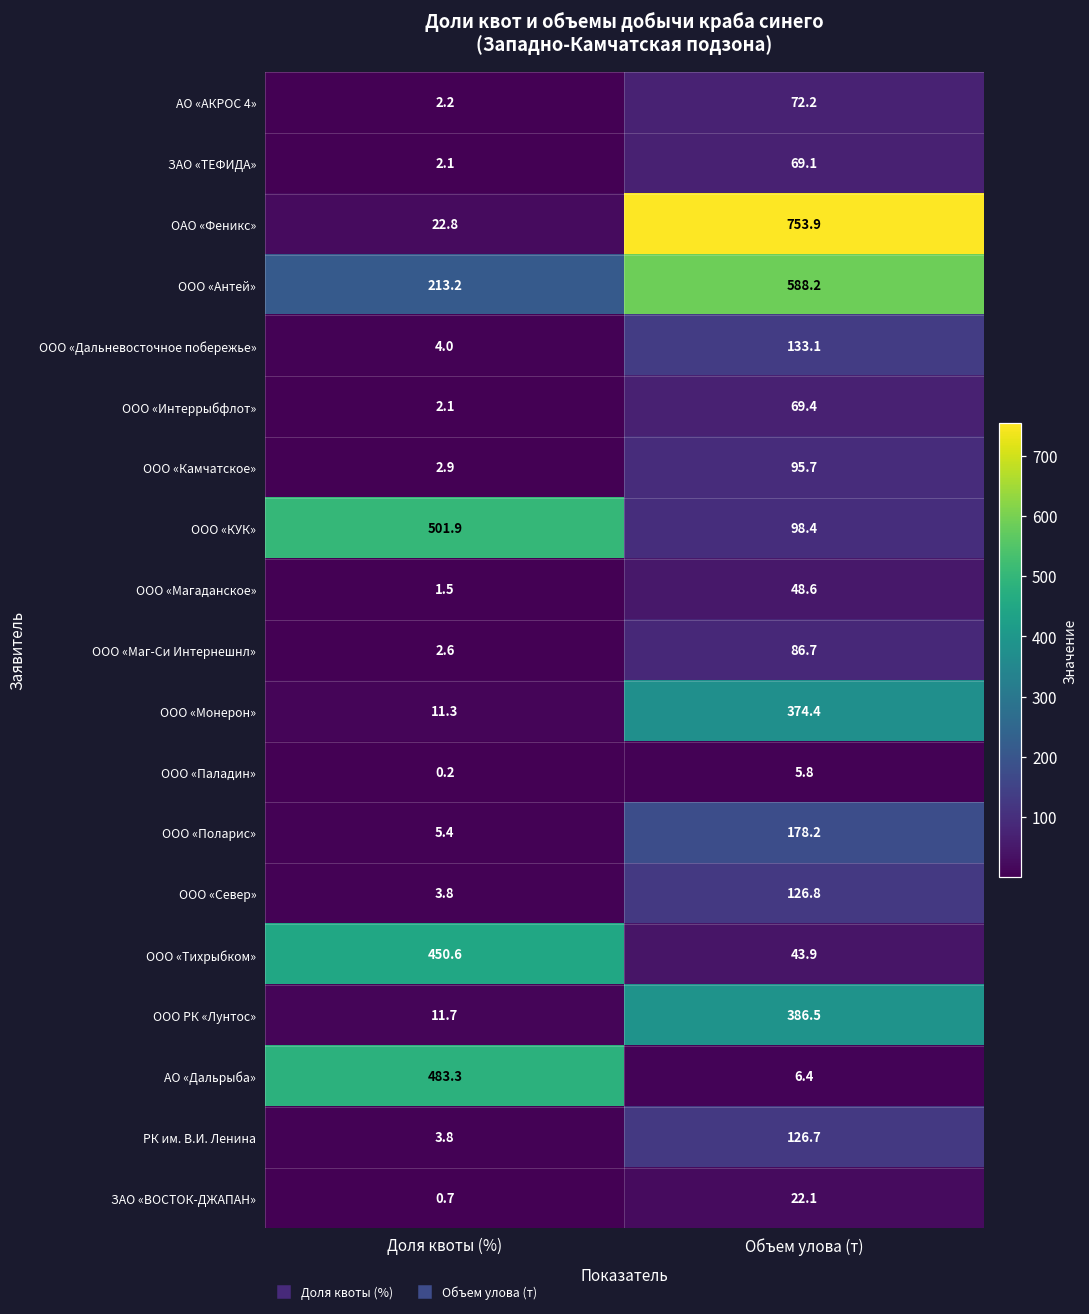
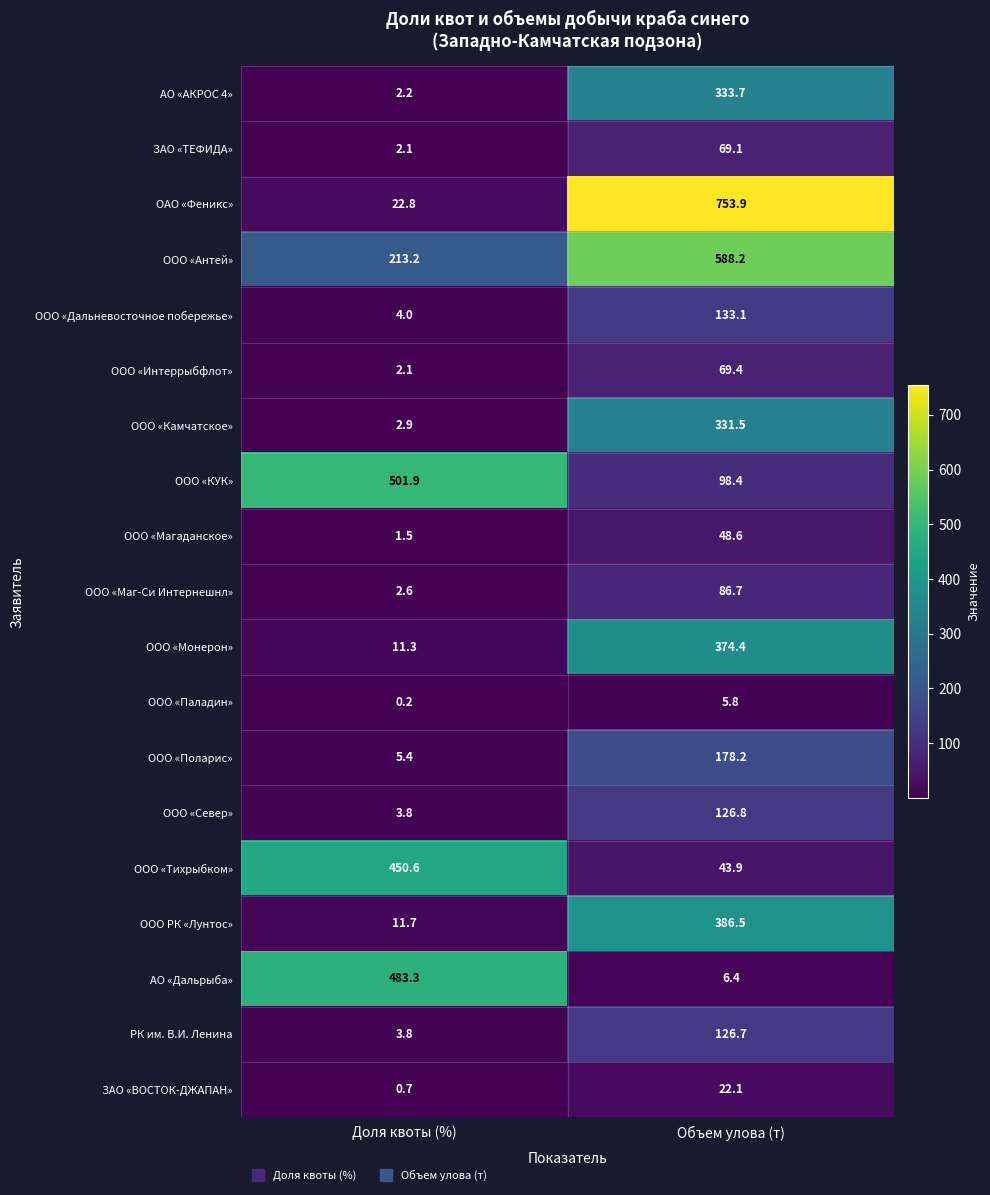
АО «АКРОС 4», Объем улова (т): 72.2 -> 333.7
ООО «Камчатское», Объем улова (т): 95.7 -> 331.5
